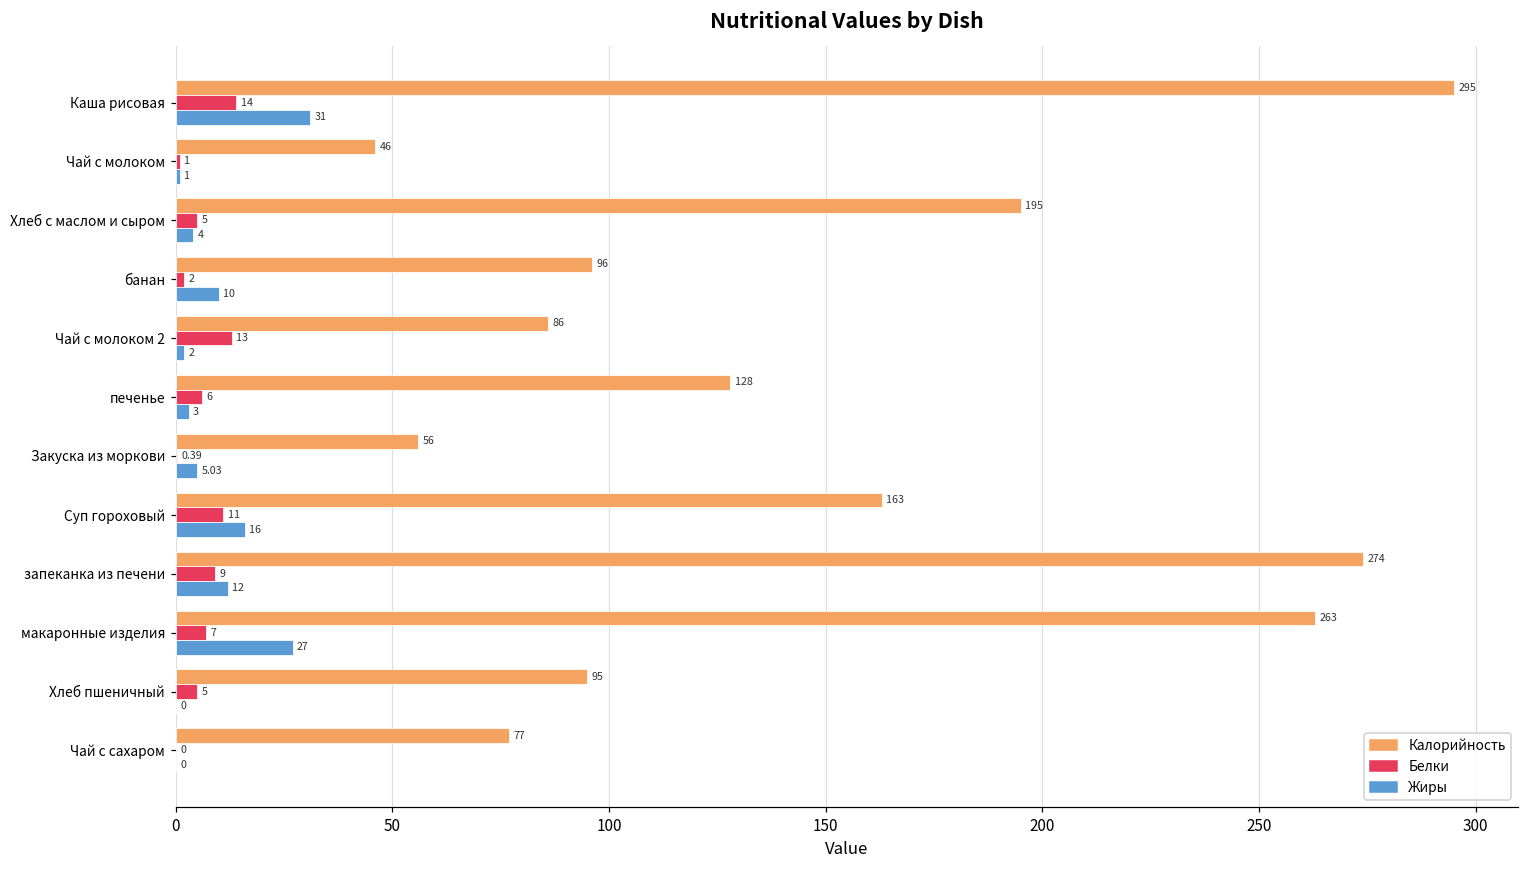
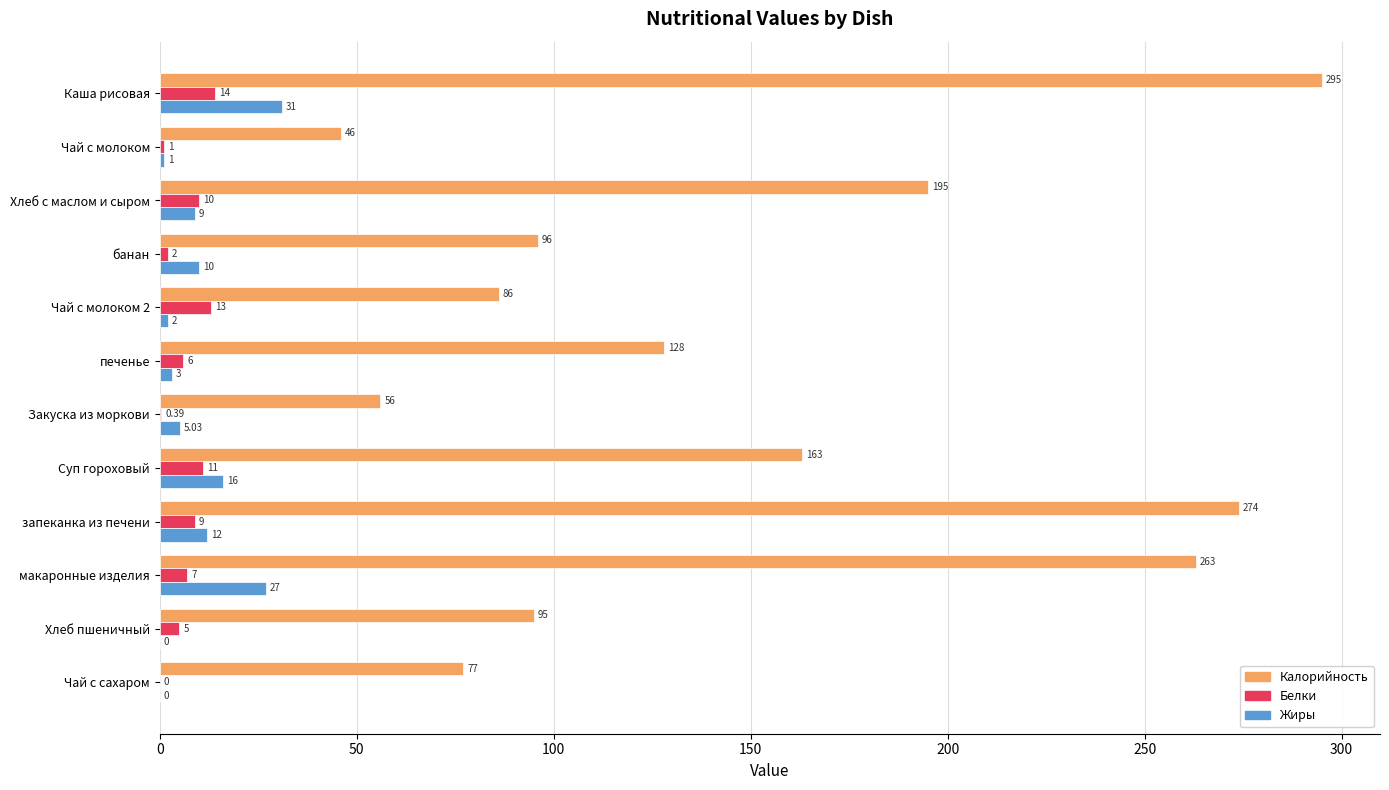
Белки, Хлеб с маслом и сыром: 5 -> 10
Жиры, Хлеб с маслом и сыром: 4 -> 9
